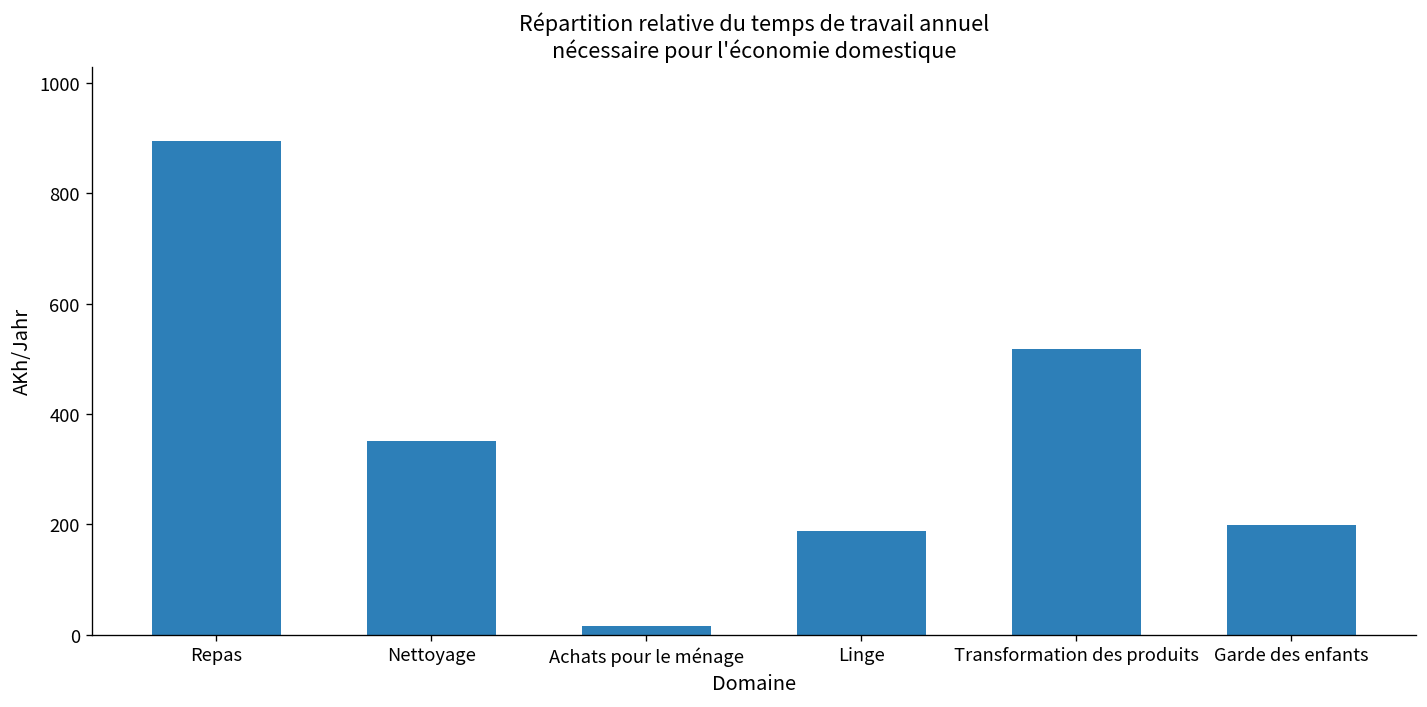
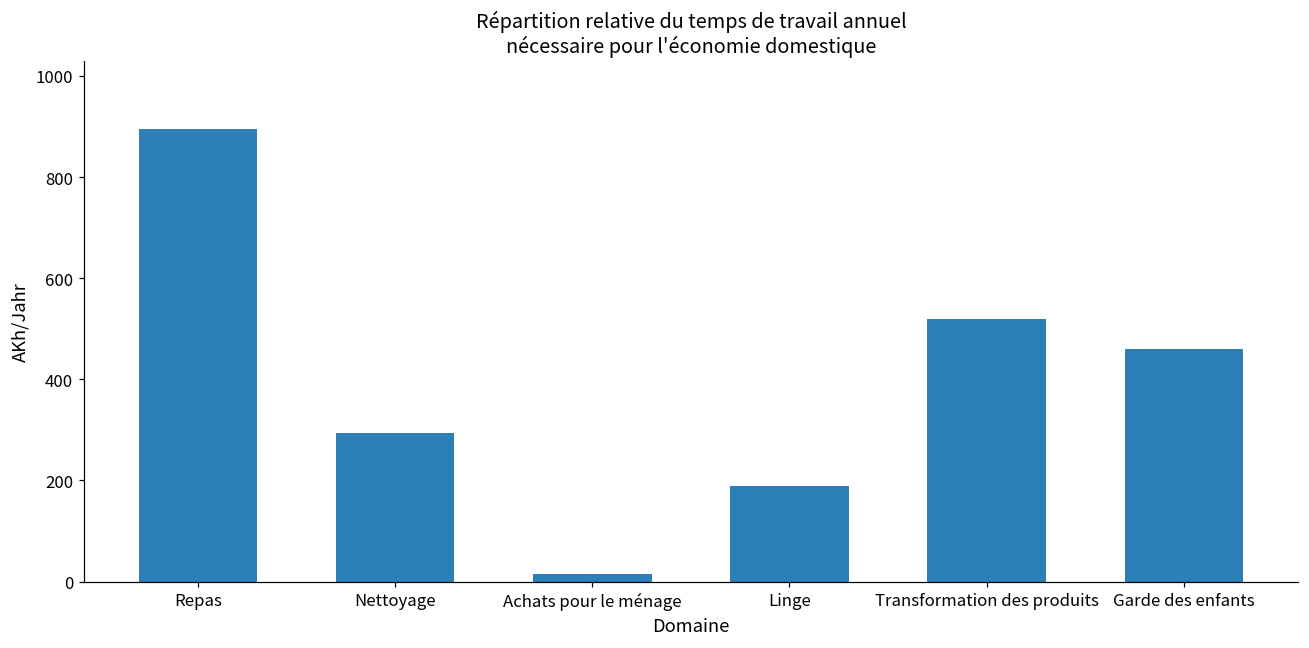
Nettoyage: 350 -> 290
Garde des enfants: 200 -> 460
